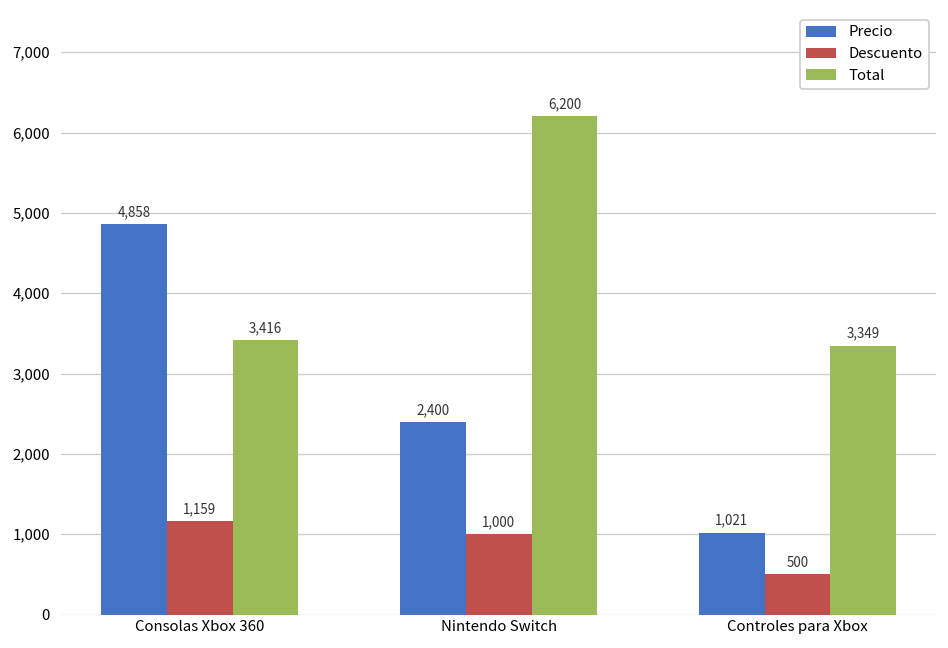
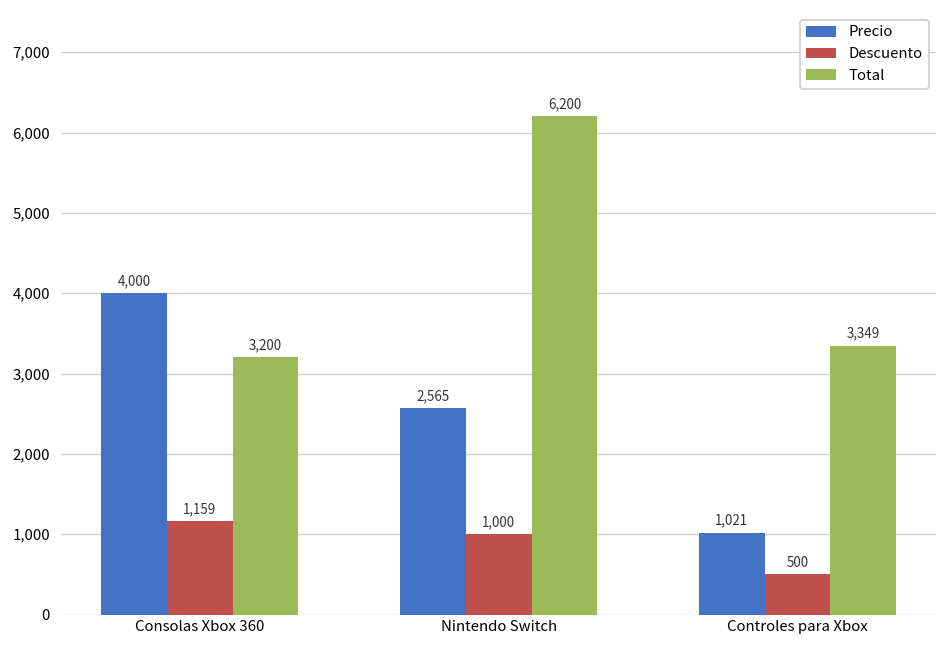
Precio, Consolas Xbox 360: 4,858 -> 4,000
Total, Consolas Xbox 360: 3,416 -> 3,200
Precio, Nintendo Switch: 2,400 -> 2,565
